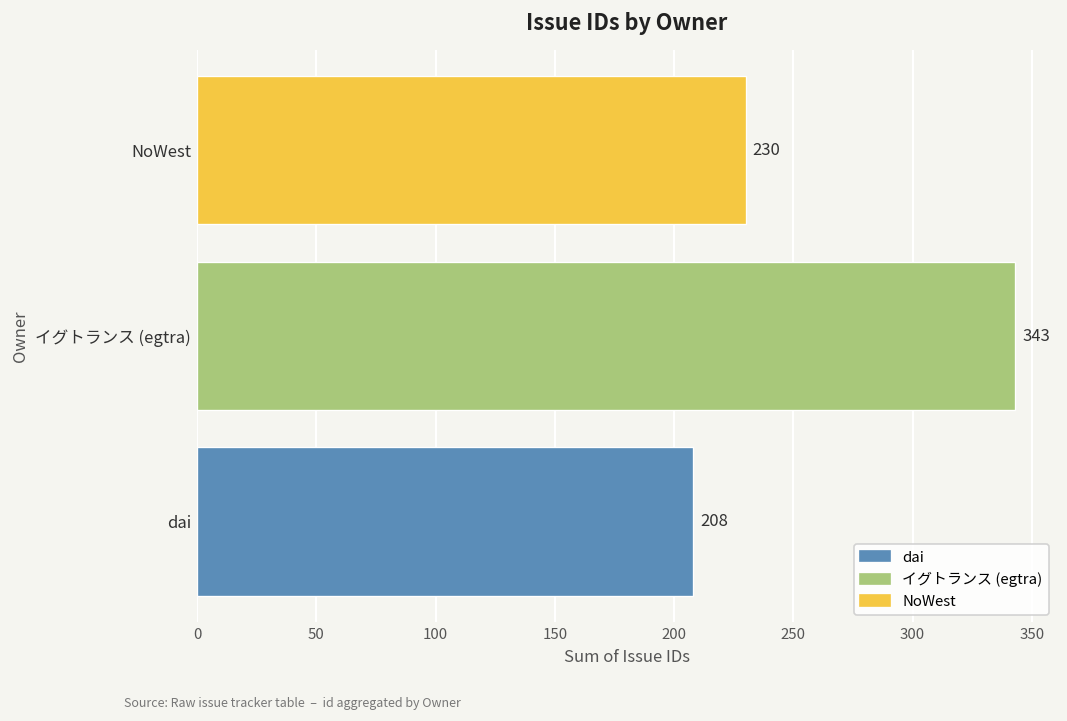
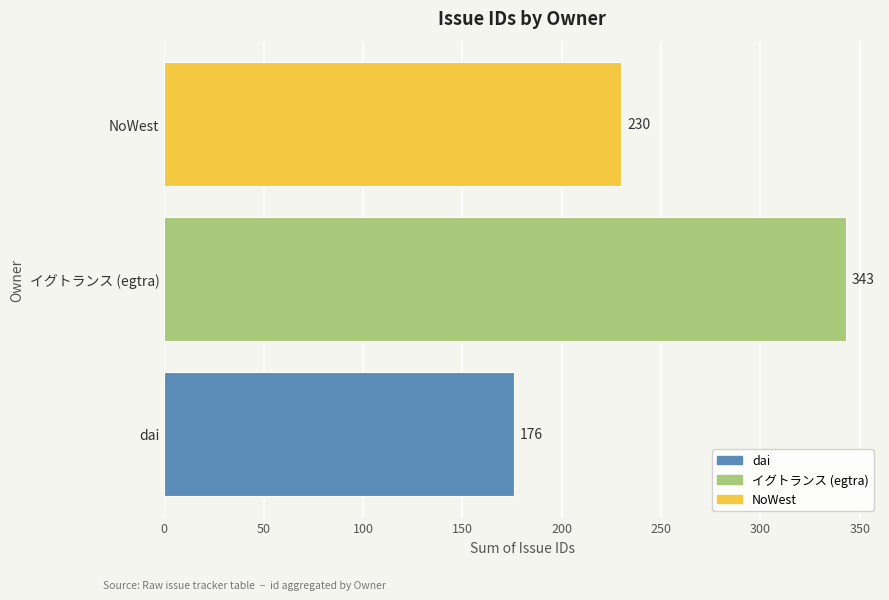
dai: 208 -> 176
